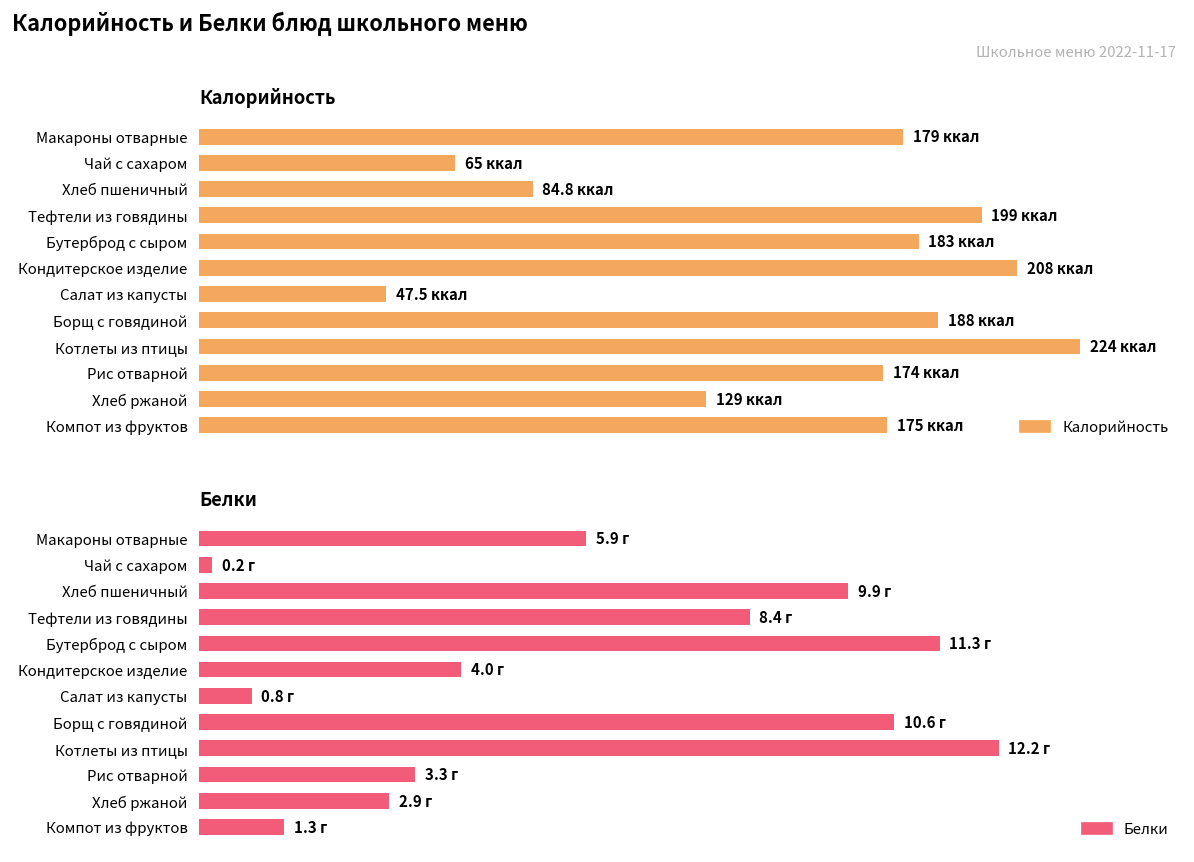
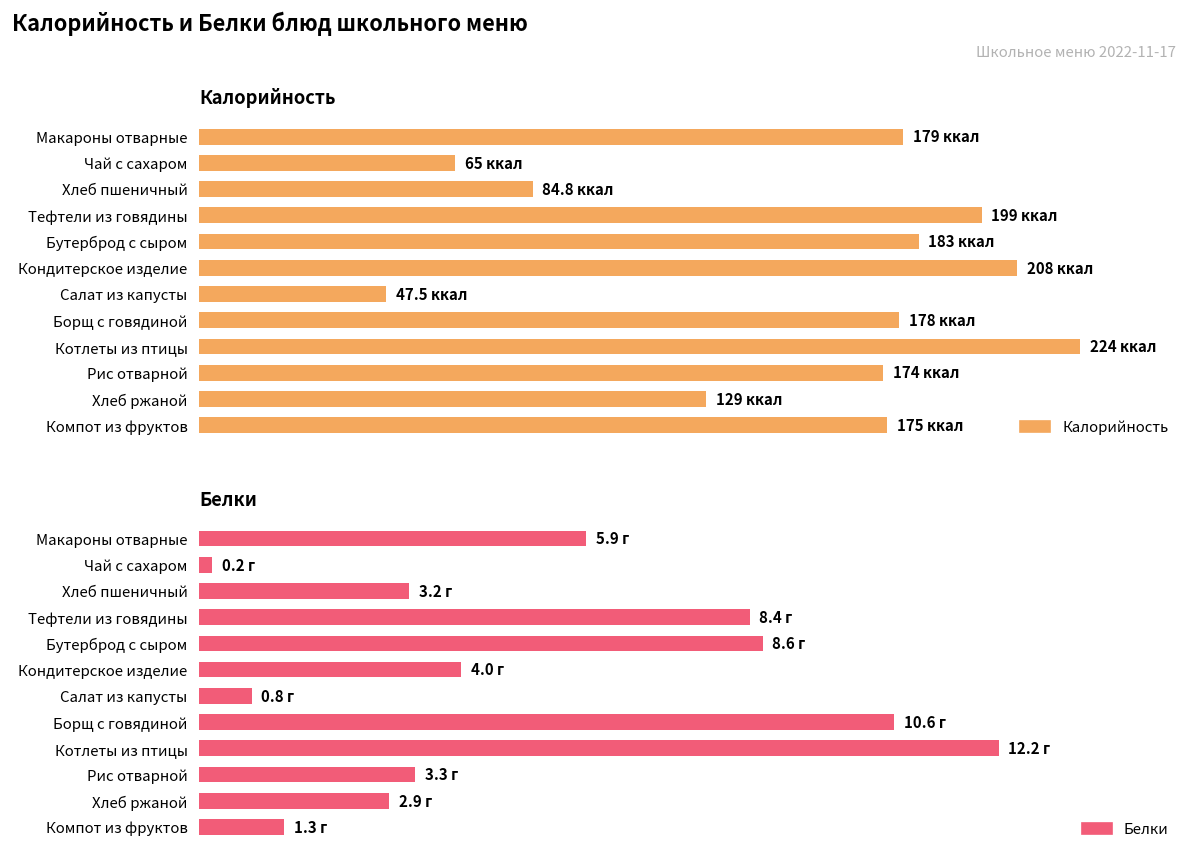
Калорийность, Борщ с говядиной: 188 -> 178
Белки, Хлеб пшеничный: 9.9 -> 3.2
Белки, Бутерброд с сыром: 11.3 -> 8.6
